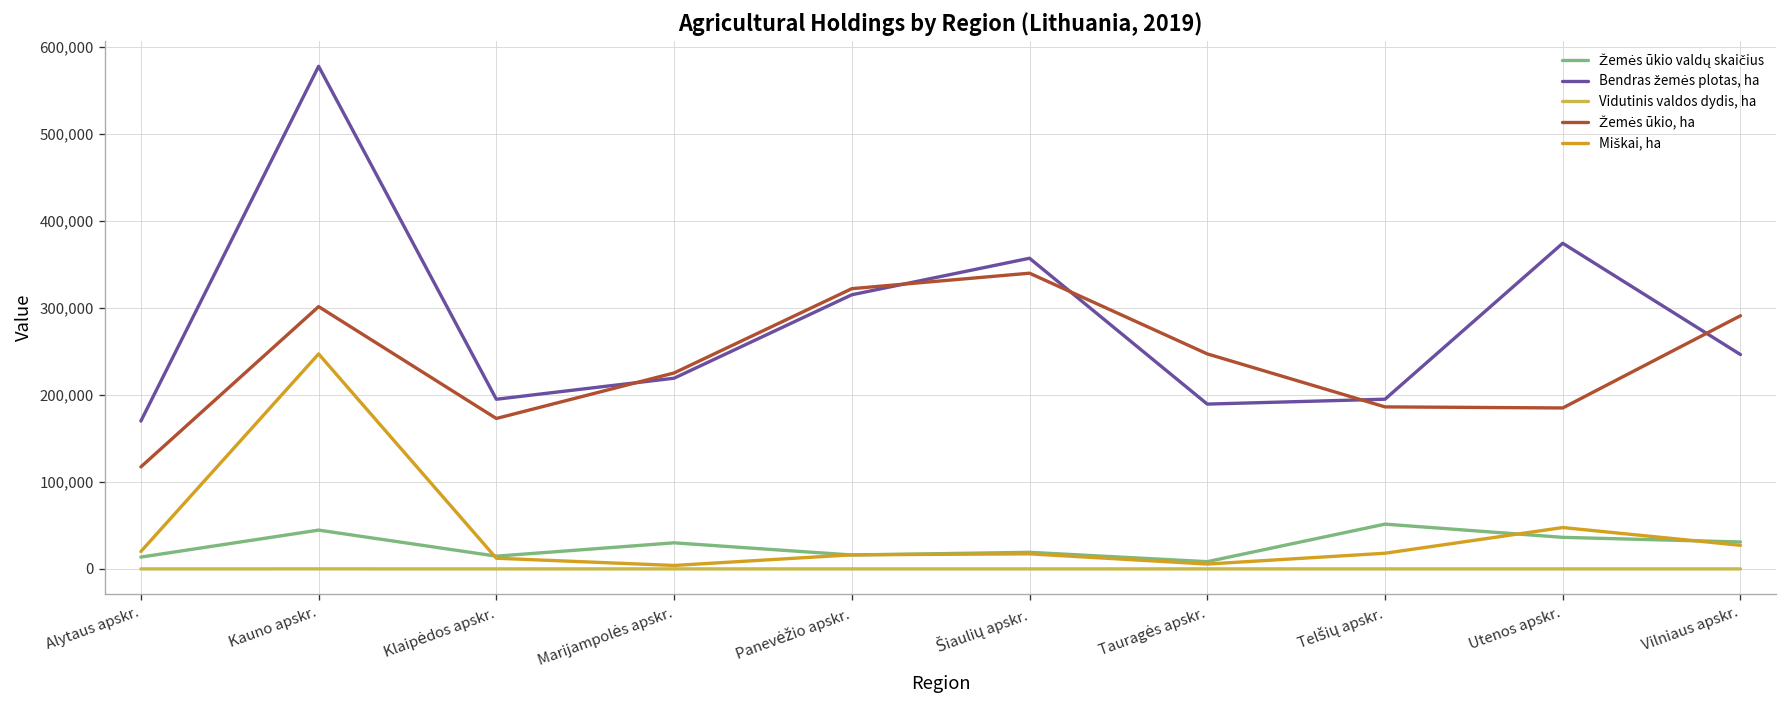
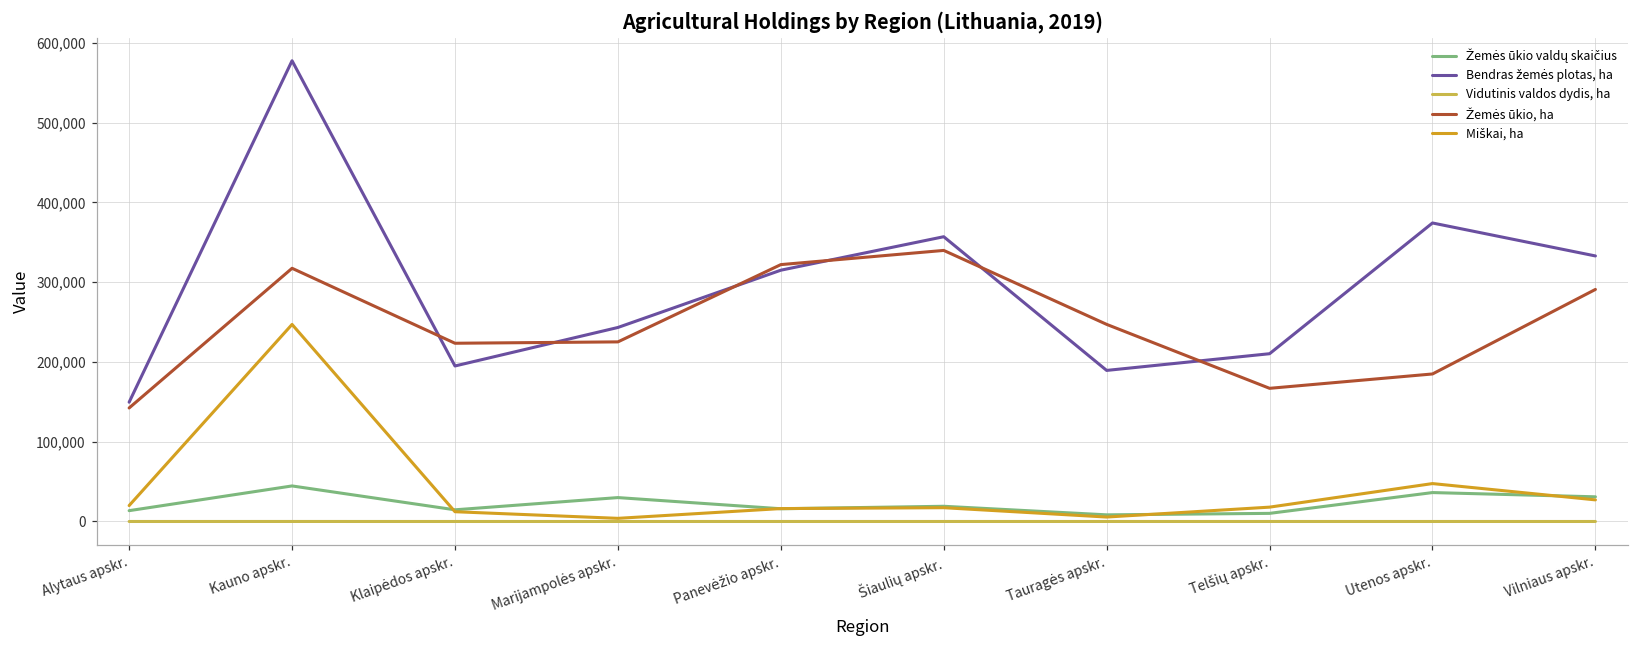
Bendras žemės plotas, ha, Alytaus apskr.: 170,000 -> 150,000
Žemės ūkio, ha, Alytaus apskr.: 120,000 -> 140,000
Žemės ūkio, ha, Kauno apskr.: 300,000 -> 320,000
Žemės ūkio, ha, Klaipėdos apskr.: 170,000 -> 220,000
Bendras žemės plotas, ha, Marijampolės apskr.: 220,000 -> 240,000
Žemės ūkio valdų skaičius, Telšių apskr.: 50,000 -> 10,000
Bendras žemės plotas, ha, Telšių apskr.: 190,000 -> 210,000
Žemės ūkio, ha, Telšių apskr.: 190,000 -> 170,000
Bendras žemės plotas, ha, Vilniaus apskr.: 250,000 -> 330,000
